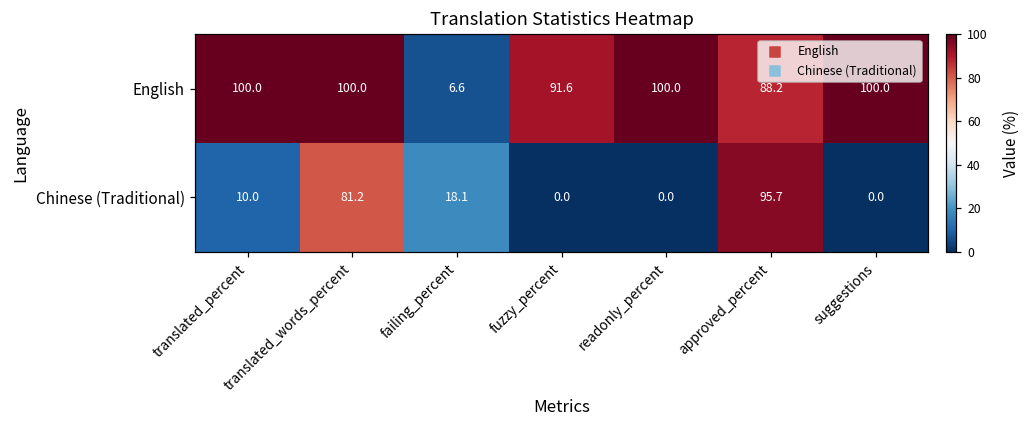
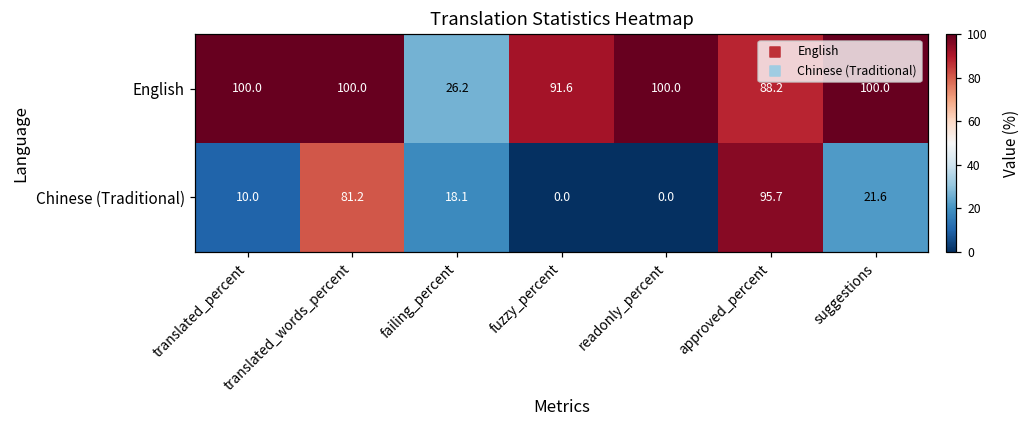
English, failing_percent: 6.6 -> 26.2
Chinese (Traditional), suggestions: 0.0 -> 21.6
